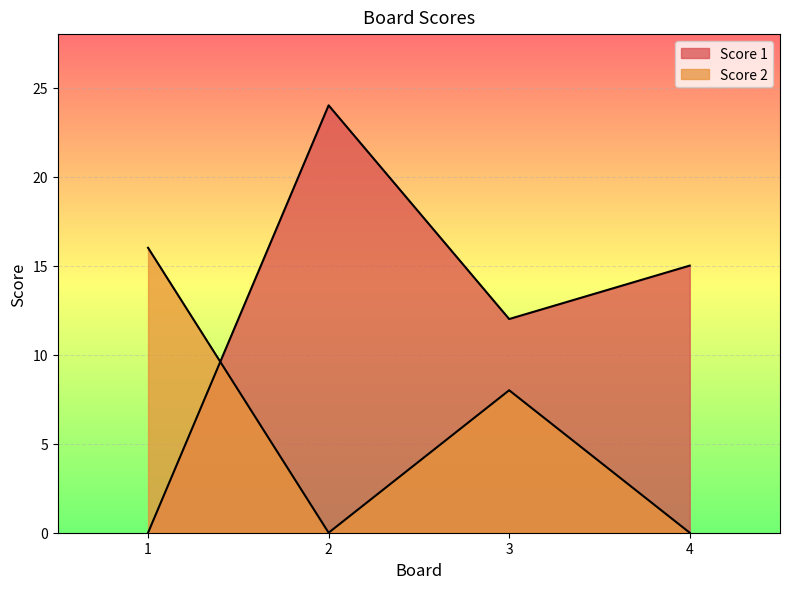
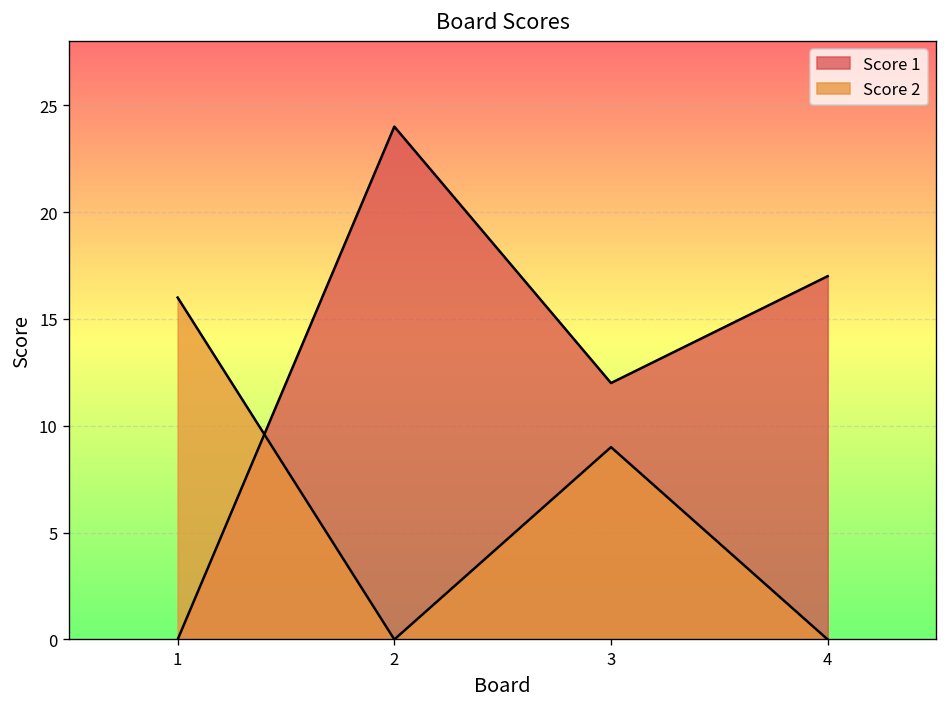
Score 2, 3: 8 -> 9
Score 1, 4: 15 -> 17
